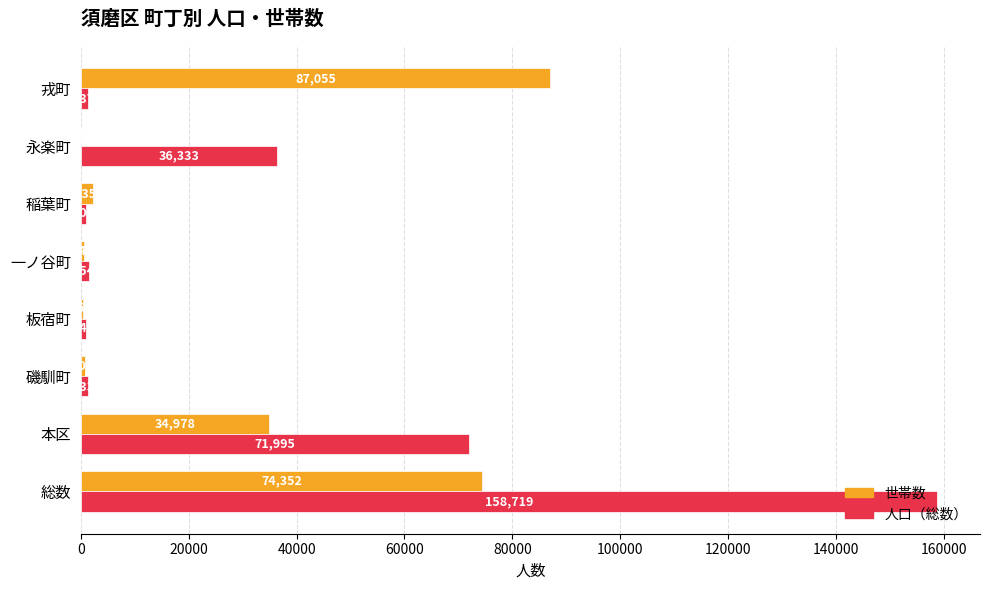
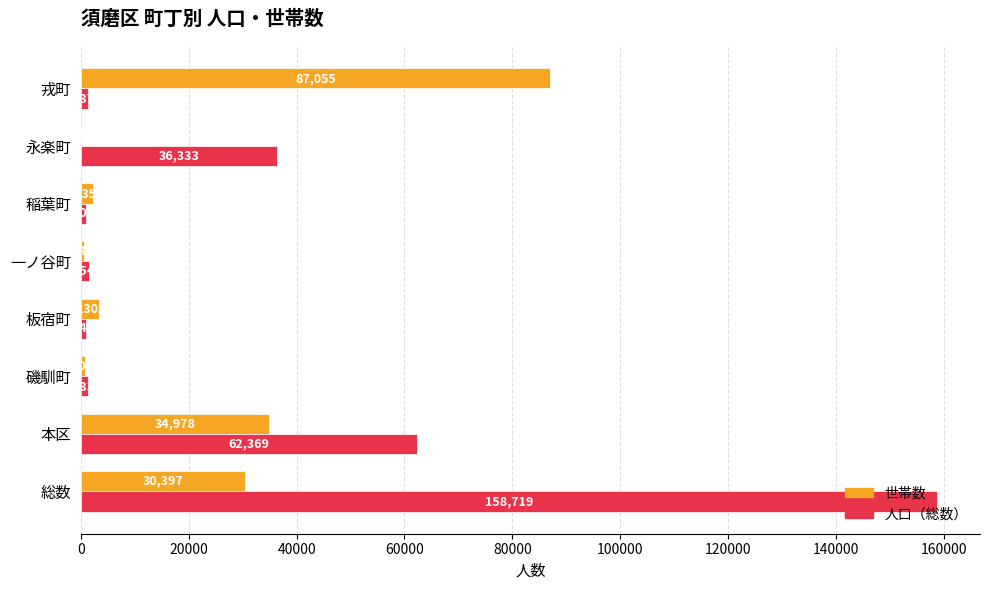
世帯数, 板宿町: 0 -> 3000
人口（総数）, 本区: 71,995 -> 62,369
世帯数, 総数: 74,352 -> 30,397
